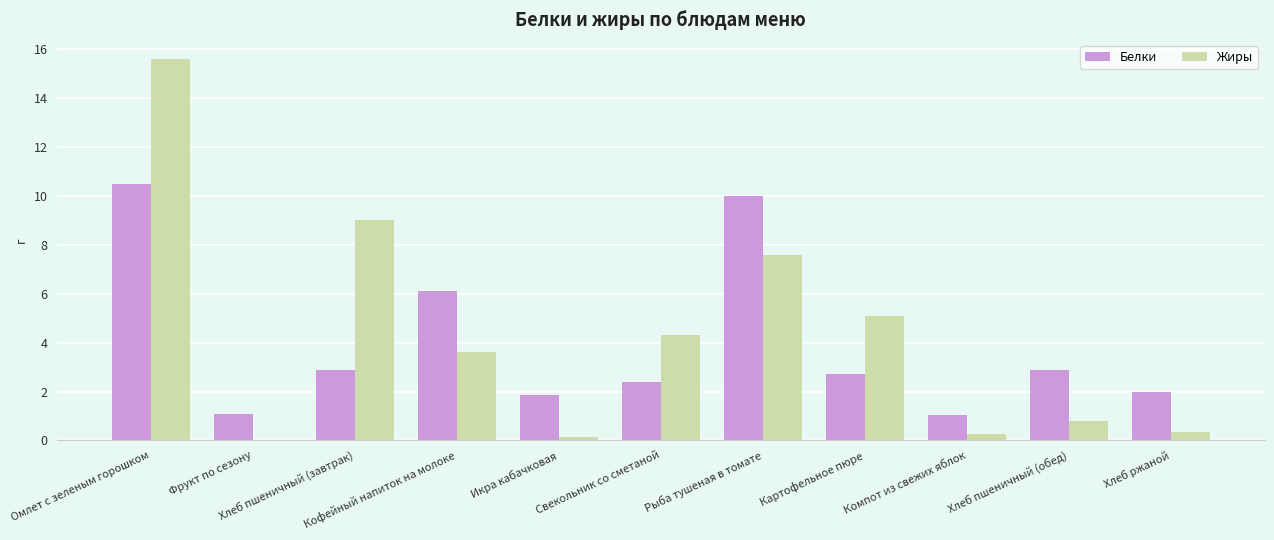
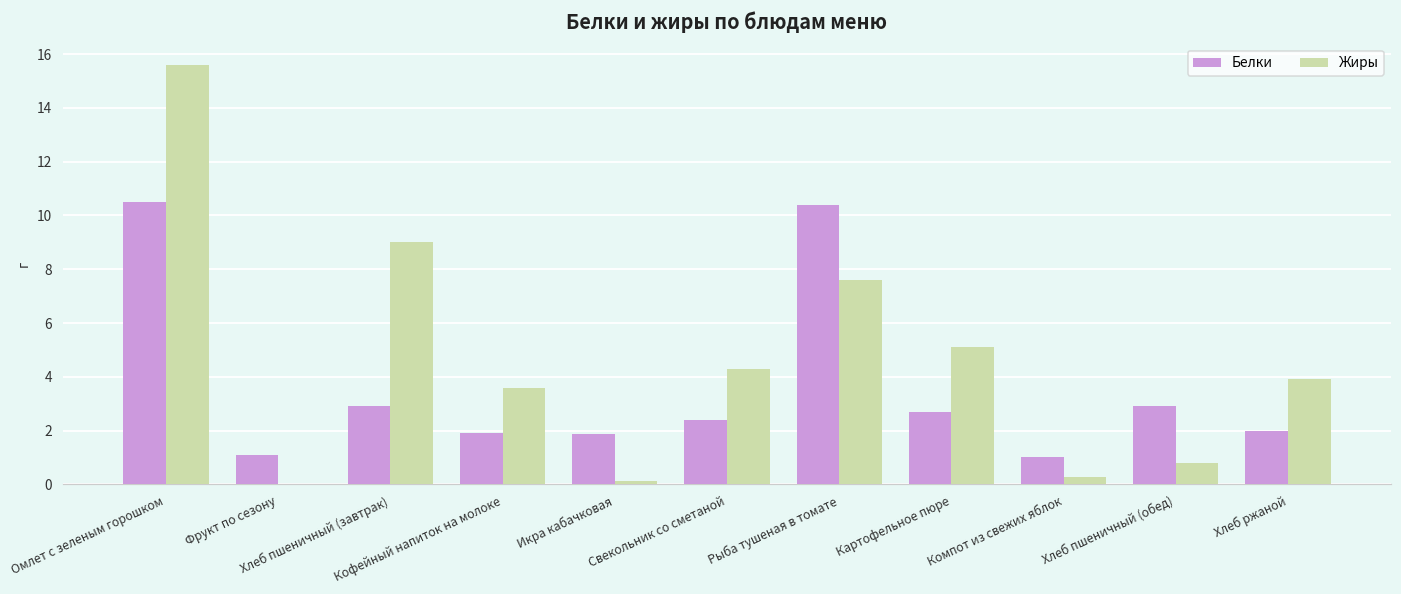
Белки, Кофейный напиток на молоке: 6.1 -> 1.9
Белки, Рыба тушеная в томате: 10.0 -> 10.4
Жиры, Хлеб ржаной: 0.4 -> 3.9
